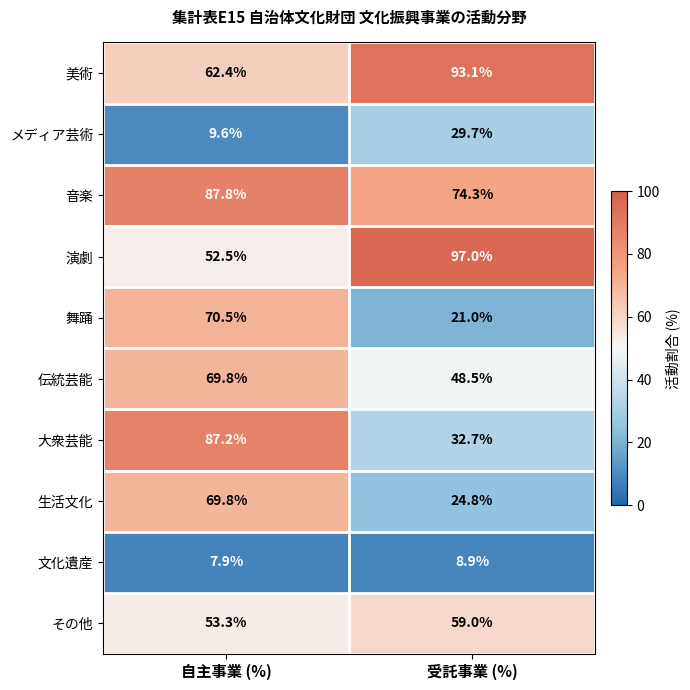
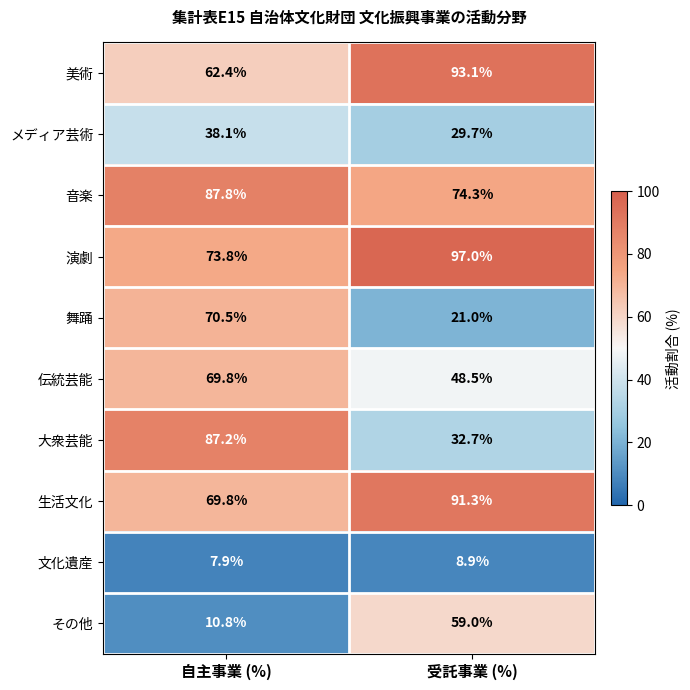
メディア芸術, 自主事業 (%): 9.6% -> 38.1%
演劇, 自主事業 (%): 52.5% -> 73.8%
生活文化, 受託事業 (%): 24.8% -> 91.3%
その他, 自主事業 (%): 53.3% -> 10.8%
